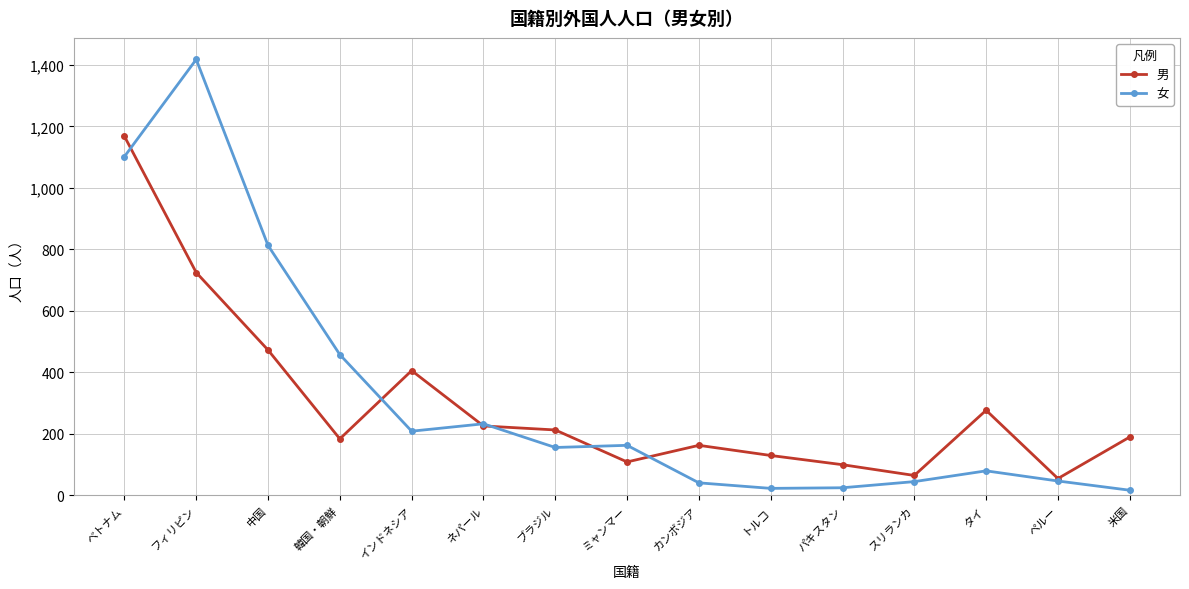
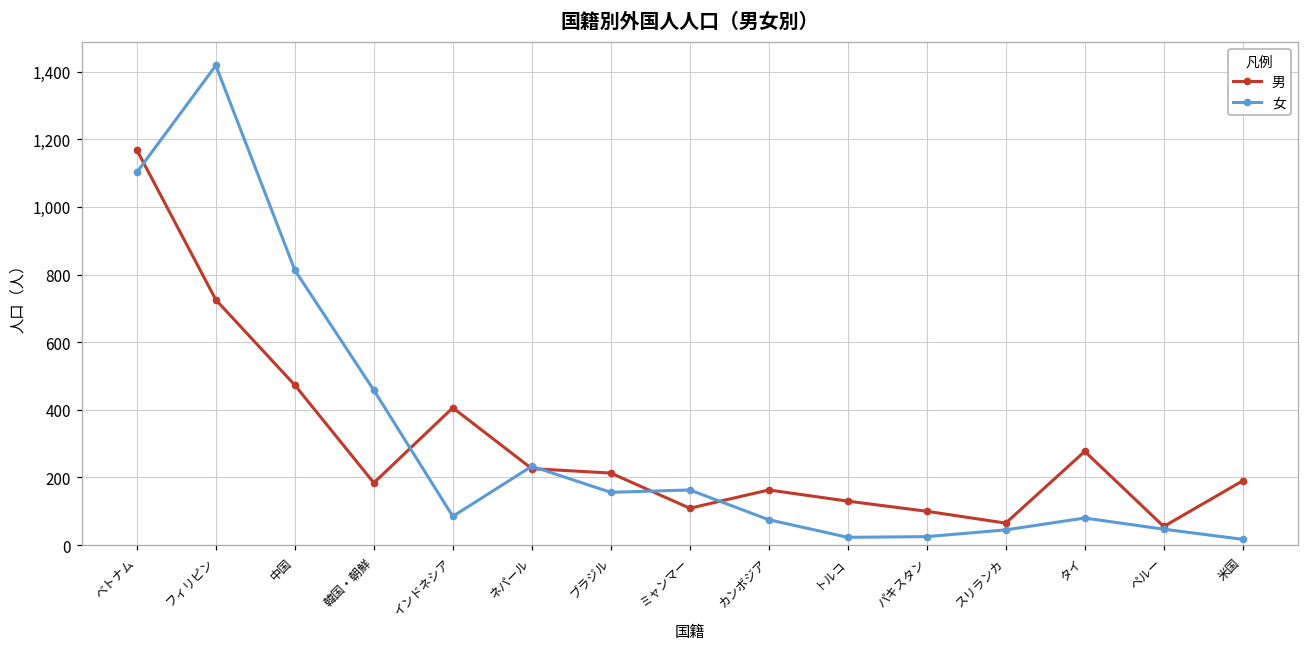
女, インドネシア: 210 -> 90
女, カンボジア: 40 -> 80
